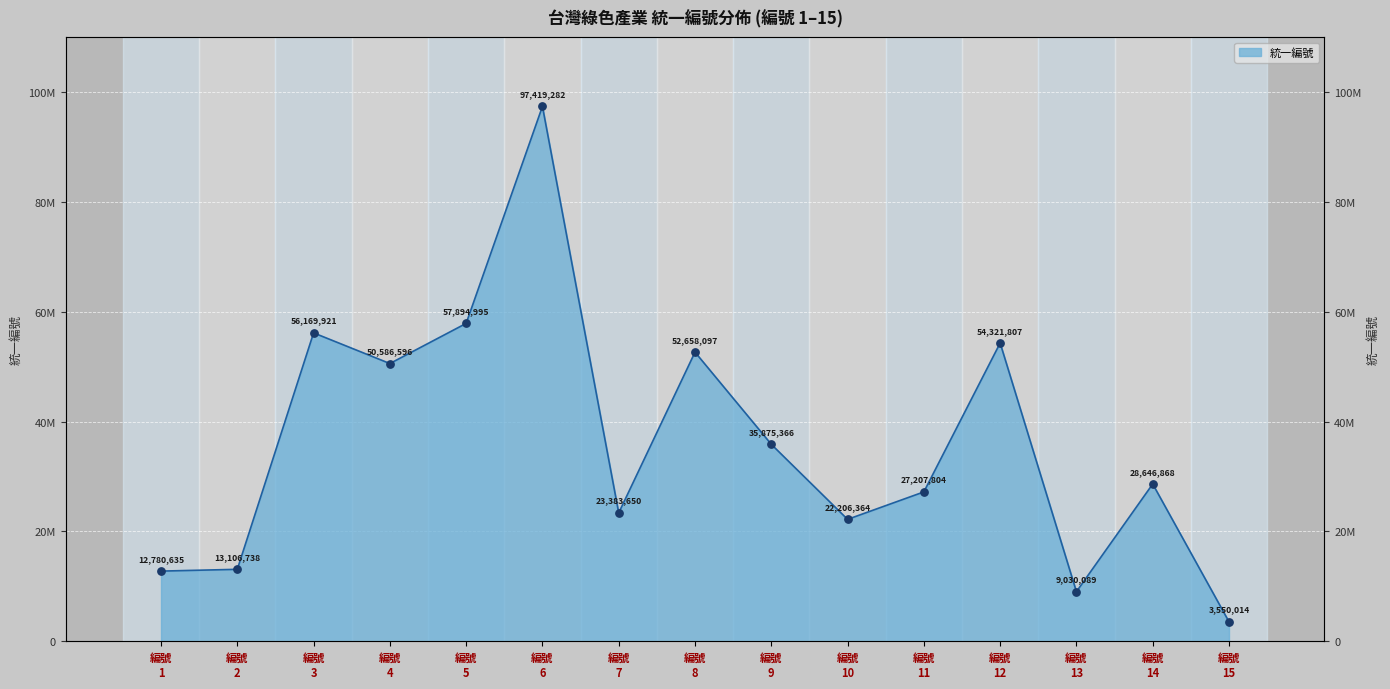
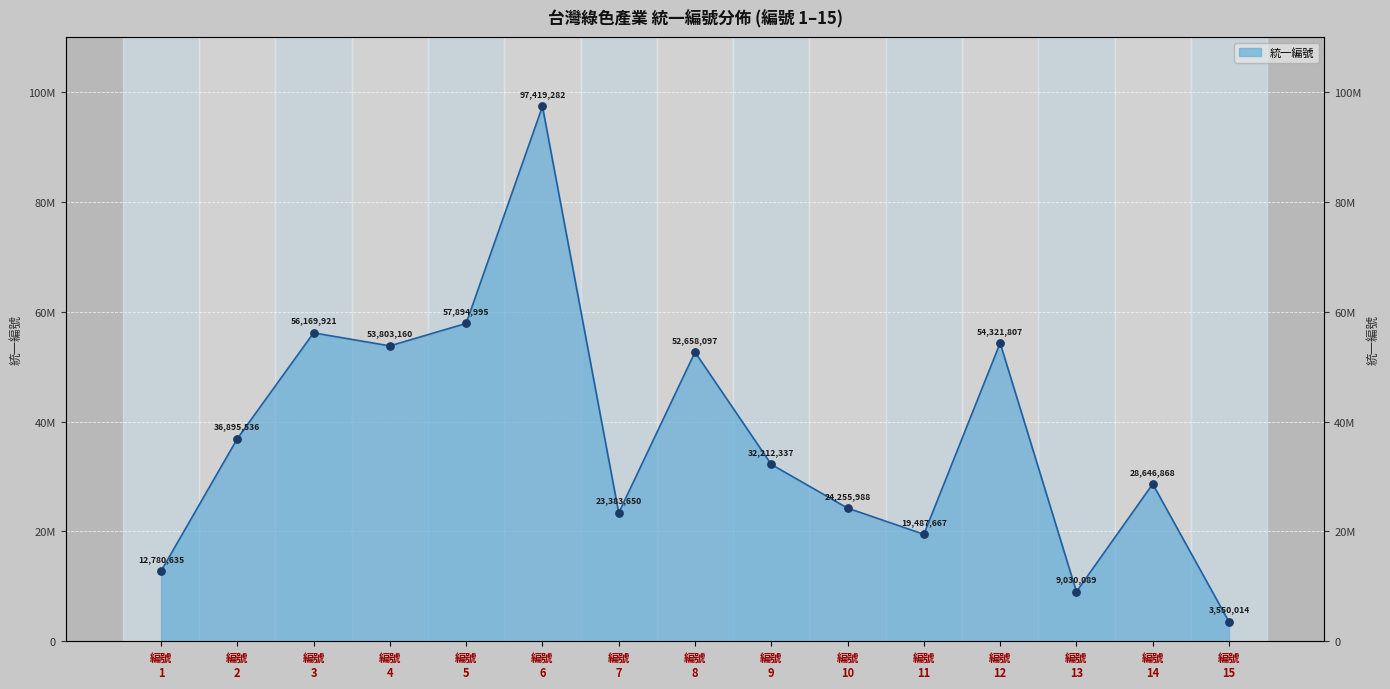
編號 2: 13,106,738 -> 36,895,536
編號 4: 50,586,596 -> 53,803,160
編號 9: 35,875,366 -> 32,212,337
編號 10: 22,206,364 -> 24,255,988
編號 11: 27,207,804 -> 19,487,667
